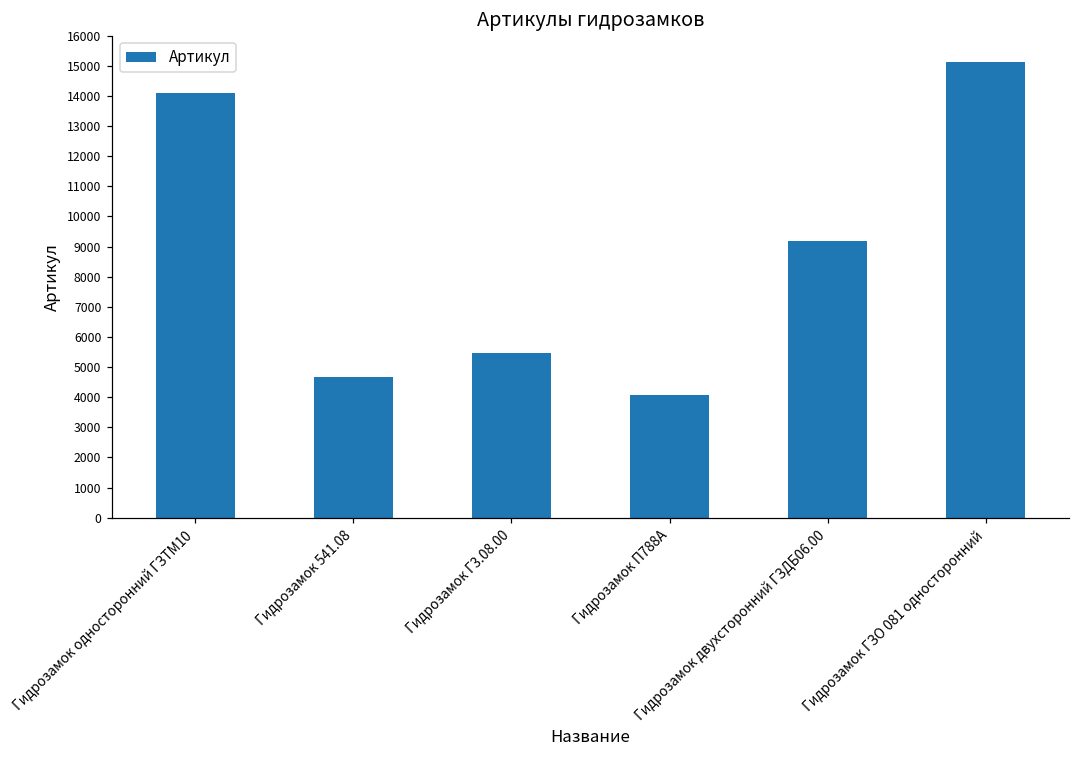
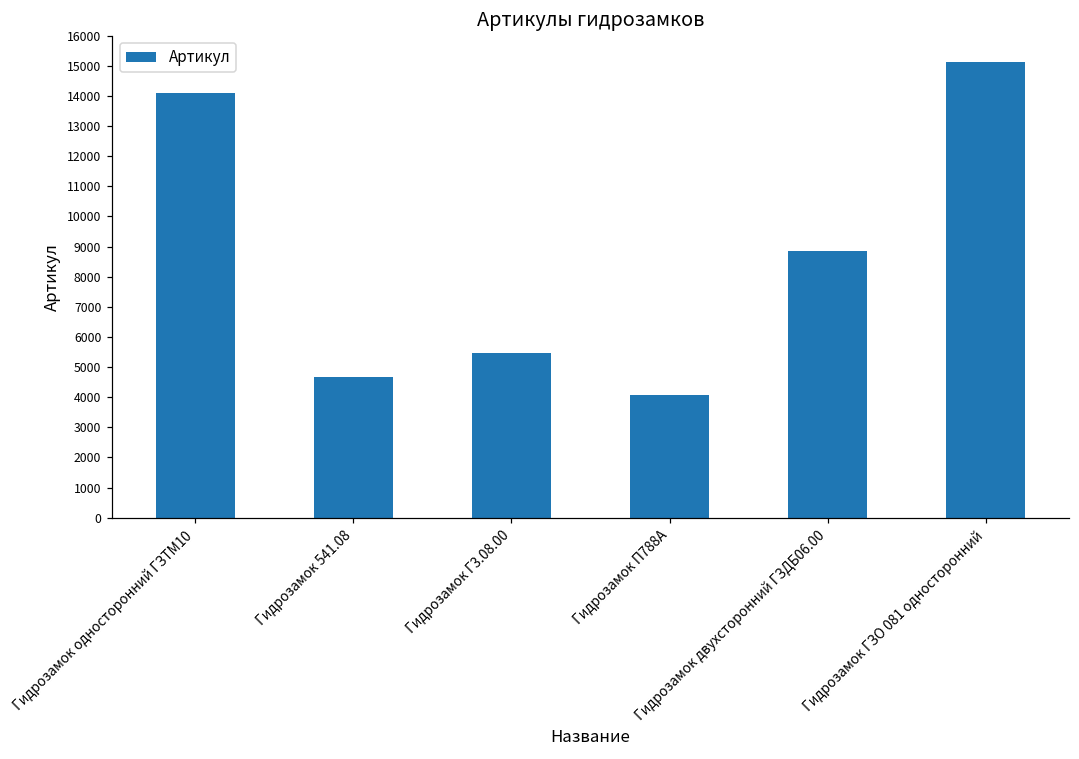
Гидрозамок двухсторонний ГЗДБ06.00: 9200 -> 8900
